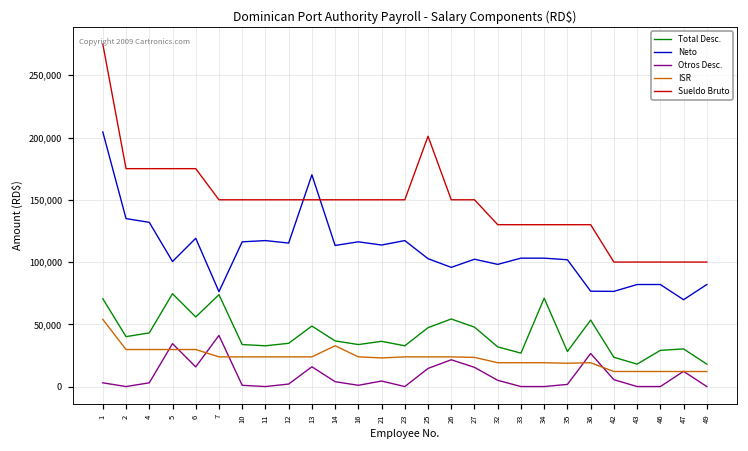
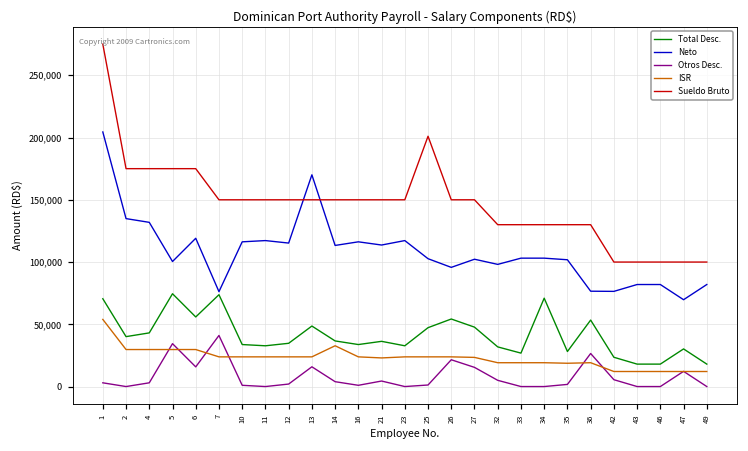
Otros Desc., 25: 15,000 -> 1,000
Total Desc., 46: 29,000 -> 18,000
